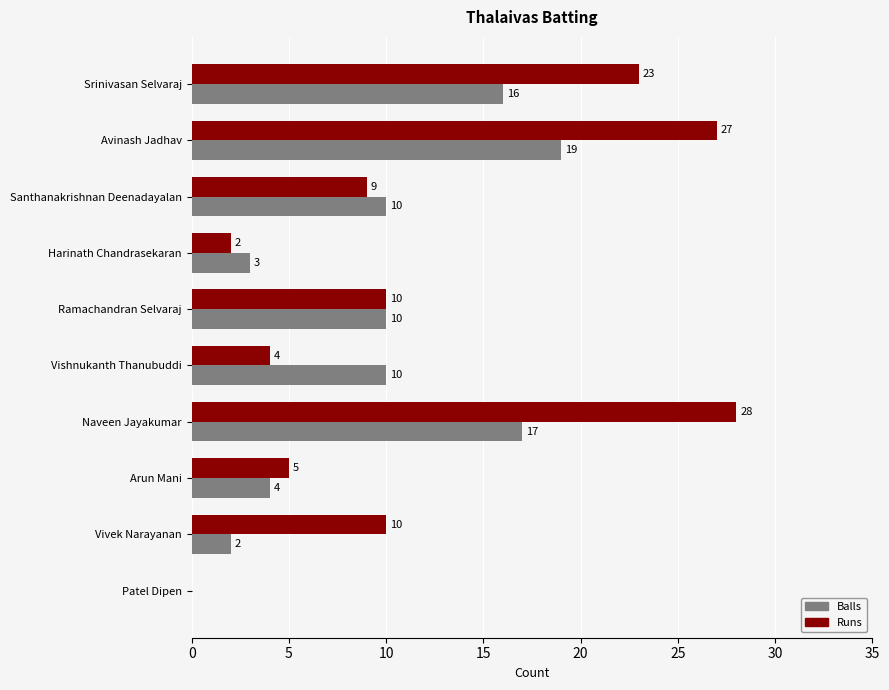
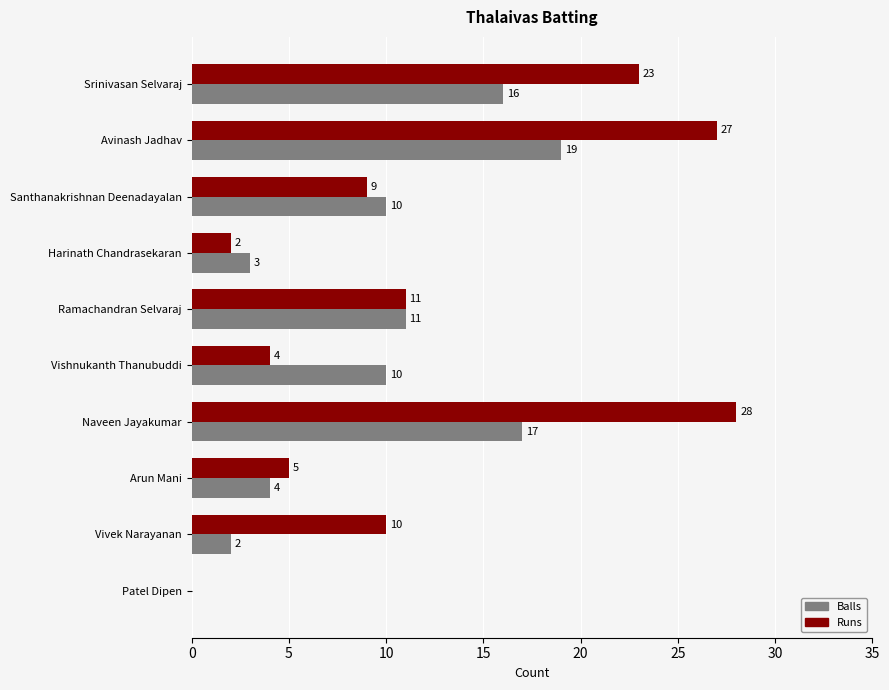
Runs, Ramachandran Selvaraj: 10 -> 11
Balls, Ramachandran Selvaraj: 10 -> 11
